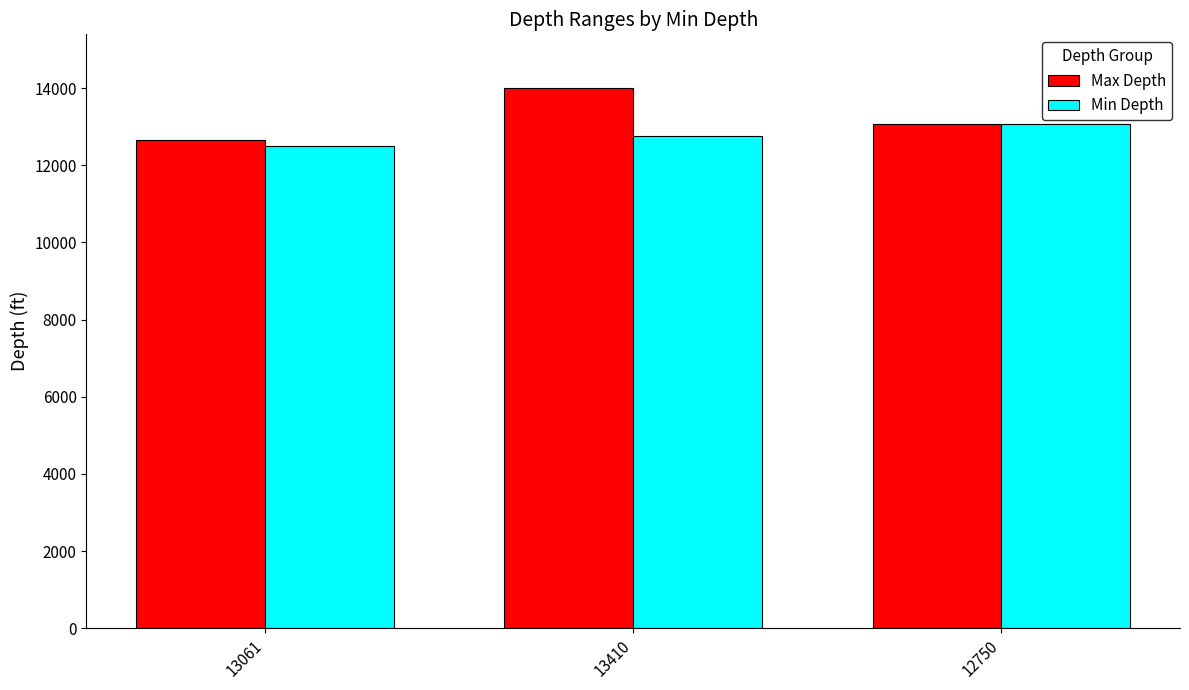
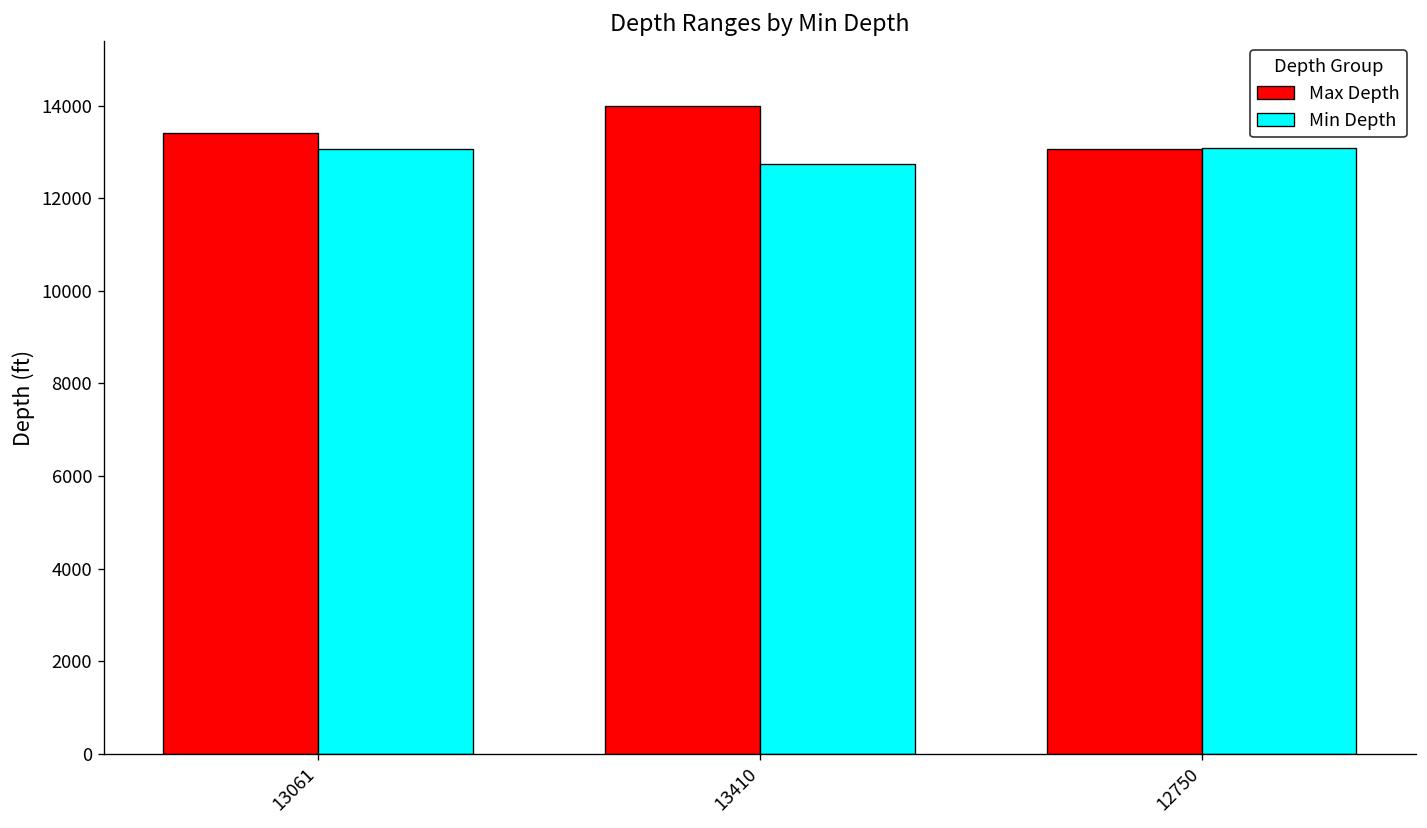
Max Depth, 13061: 12600 -> 13400
Min Depth, 13061: 12500 -> 13100
